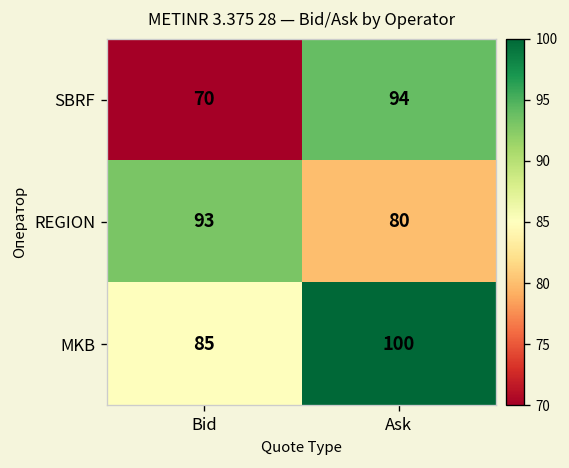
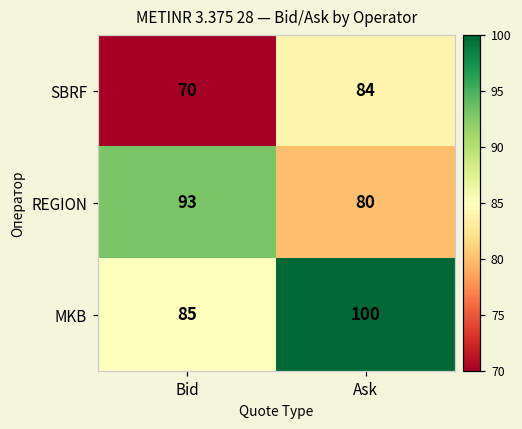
SBRF, Ask: 94 -> 84
